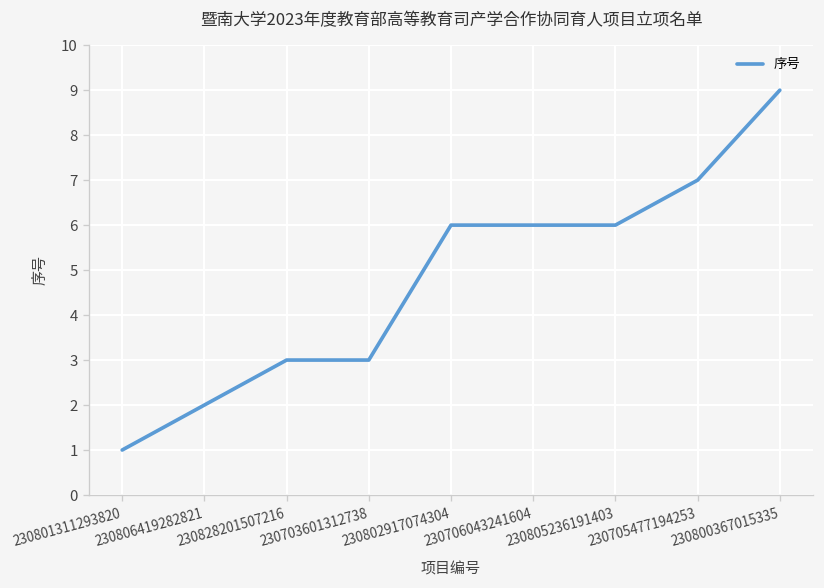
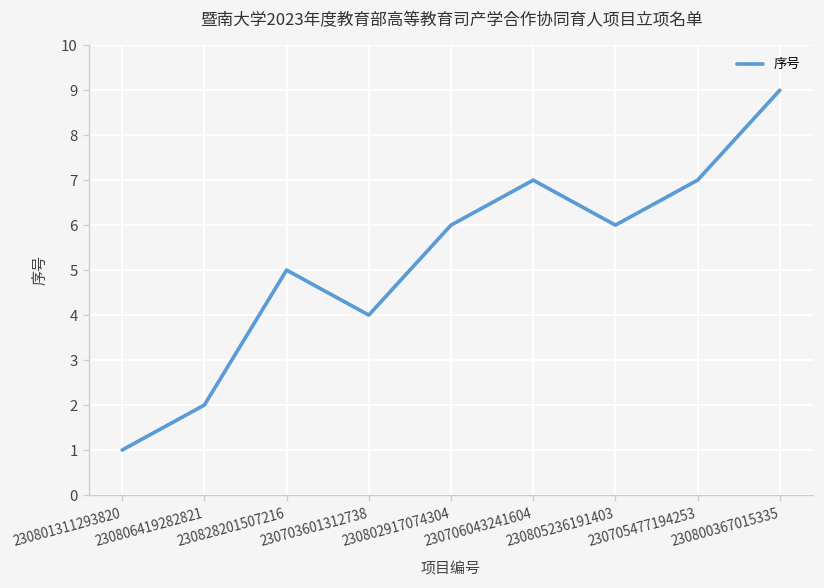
230828201507216: 3 -> 5
230703601312738: 3 -> 4
230706043241604: 6 -> 7
